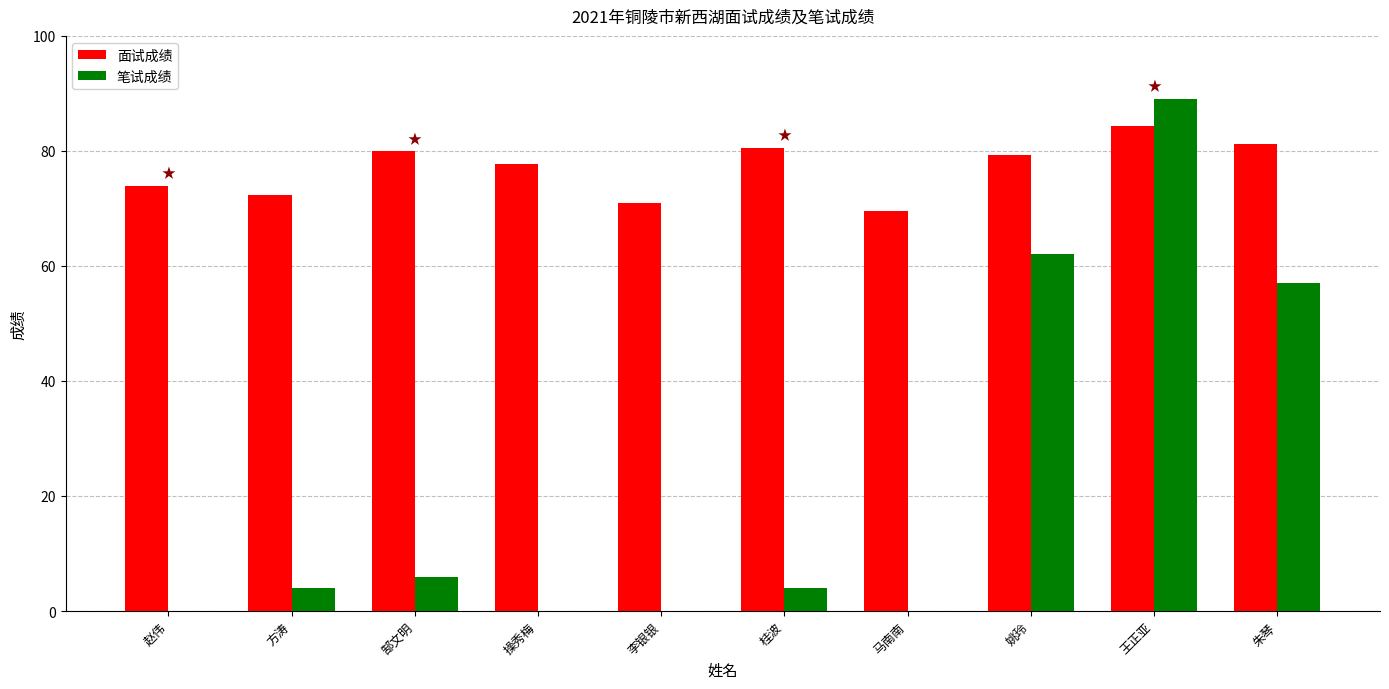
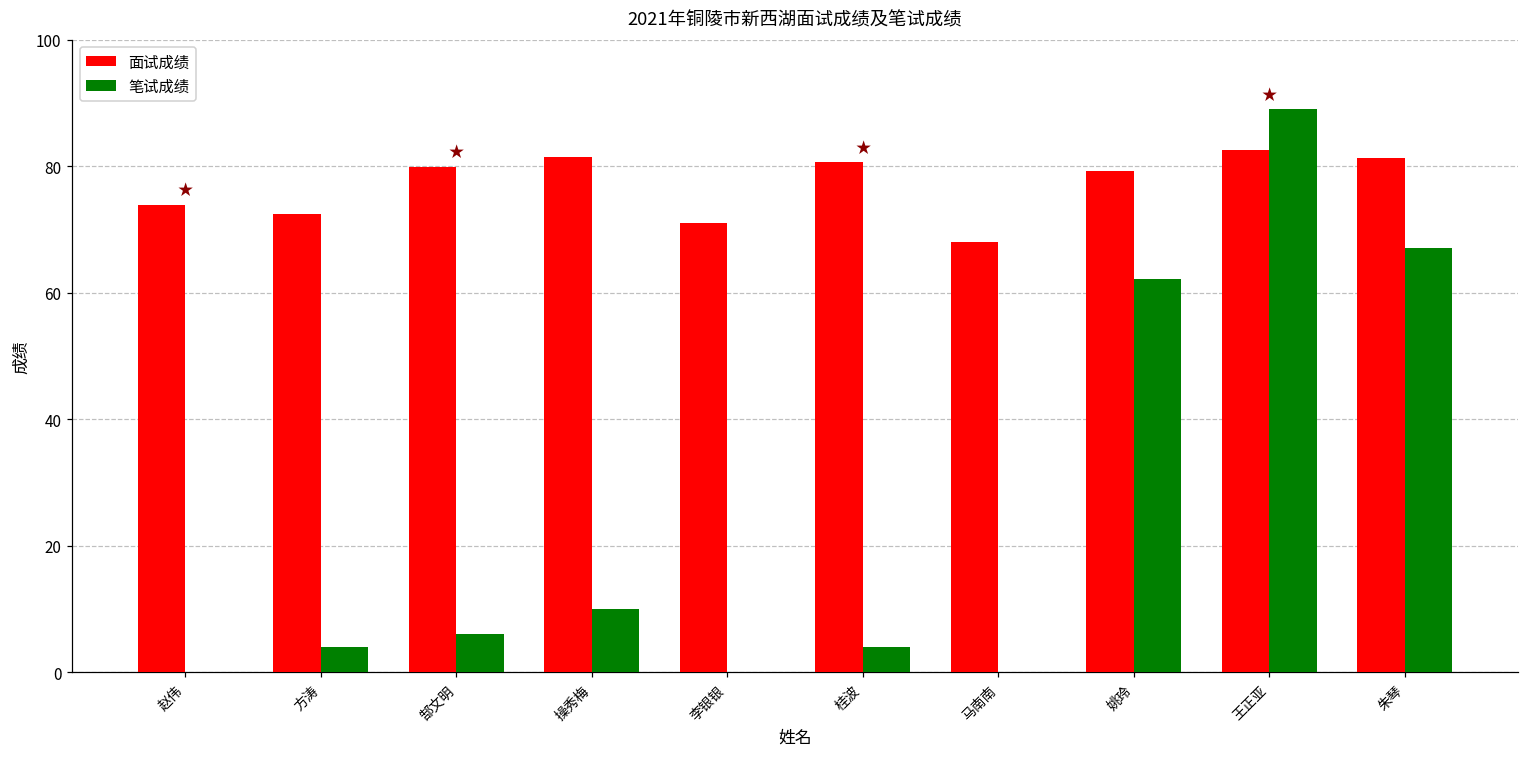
面试成绩, 操秀梅: 78 -> 81
笔试成绩, 操秀梅: 0 -> 10
面试成绩, 马南南: 69 -> 68
面试成绩, 王正亚: 84 -> 83
笔试成绩, 朱琴: 57 -> 67
